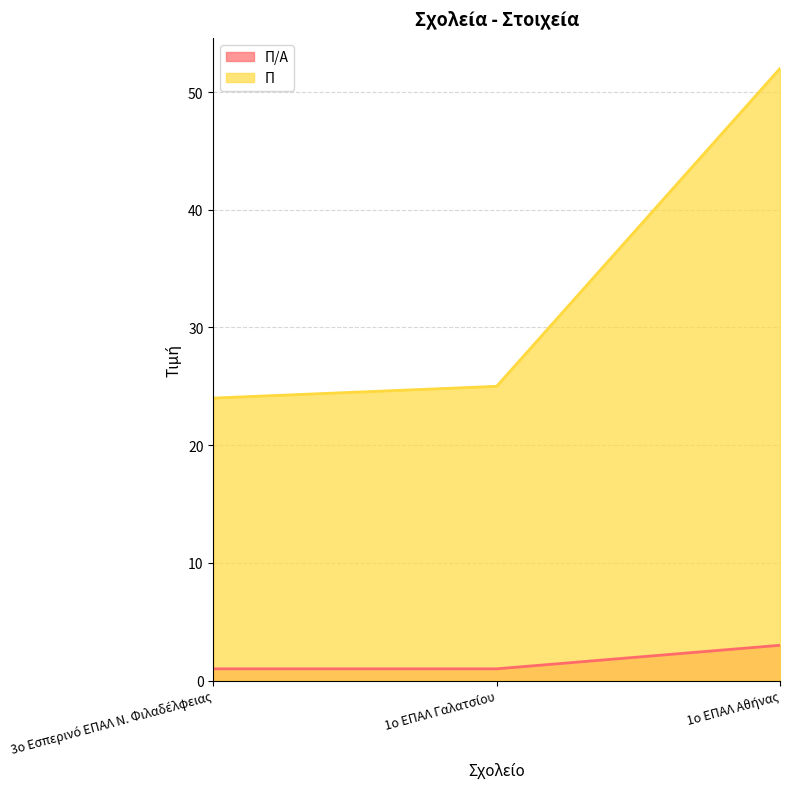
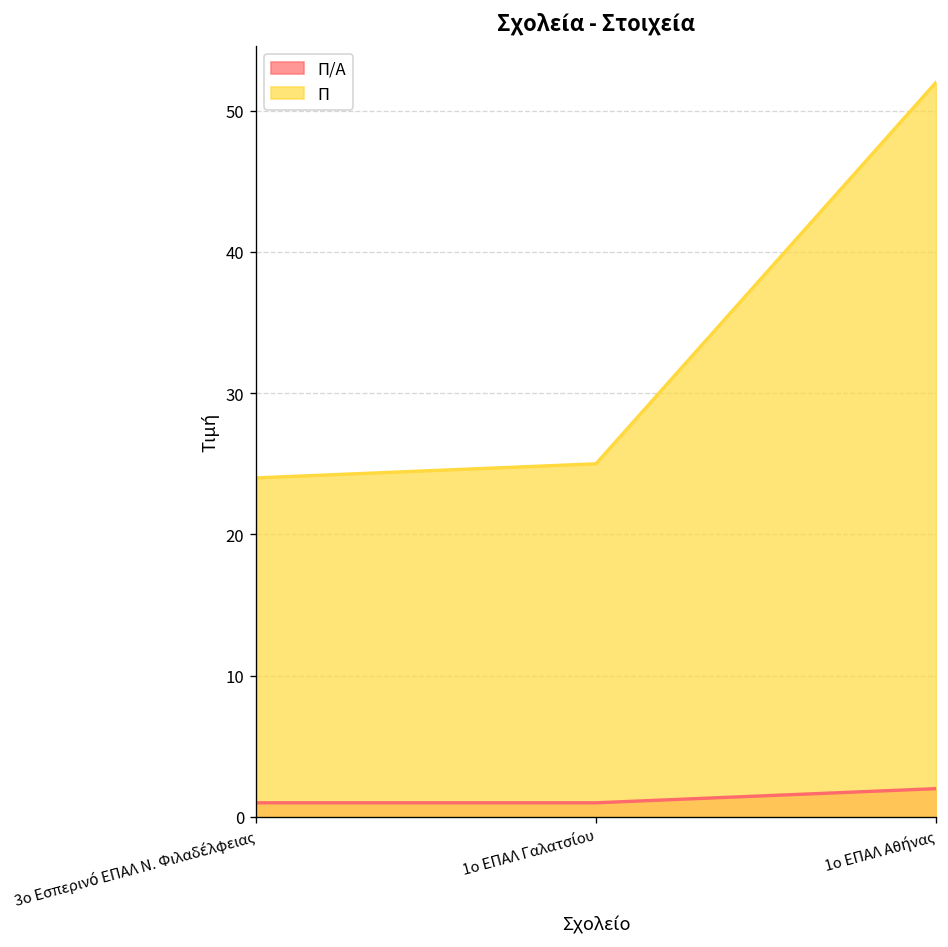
Π/Α, 1ο ΕΠΑΛ Αθήνας: 3 -> 2
